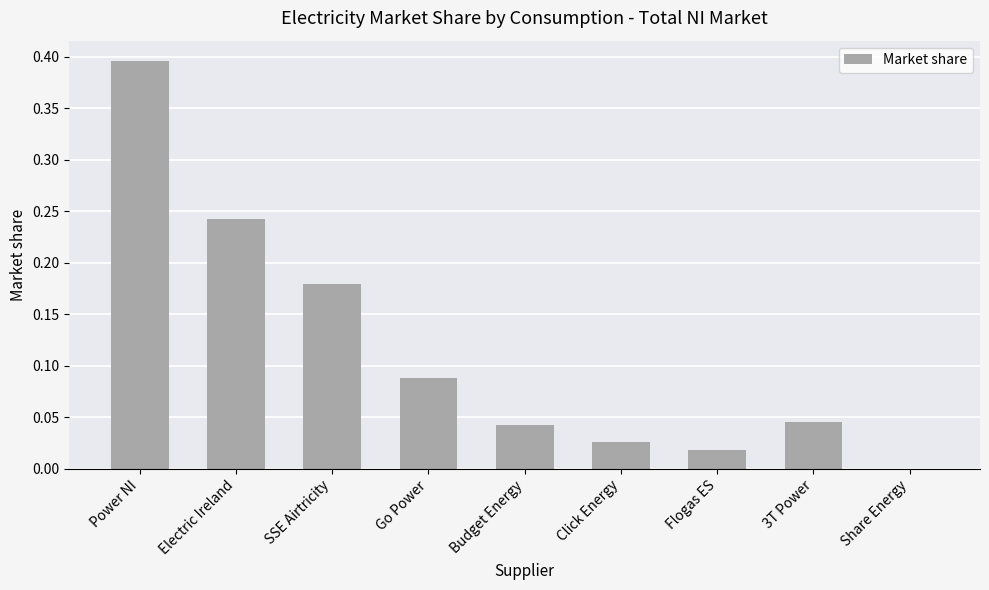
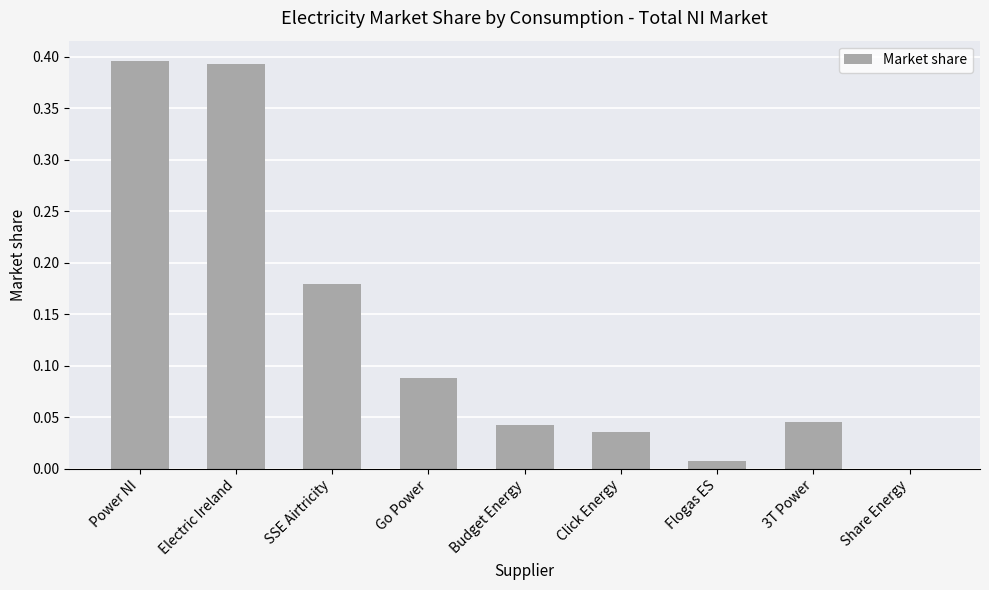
Electric Ireland: 0.242 -> 0.393
Click Energy: 0.026 -> 0.036
Flogas ES: 0.018 -> 0.007
